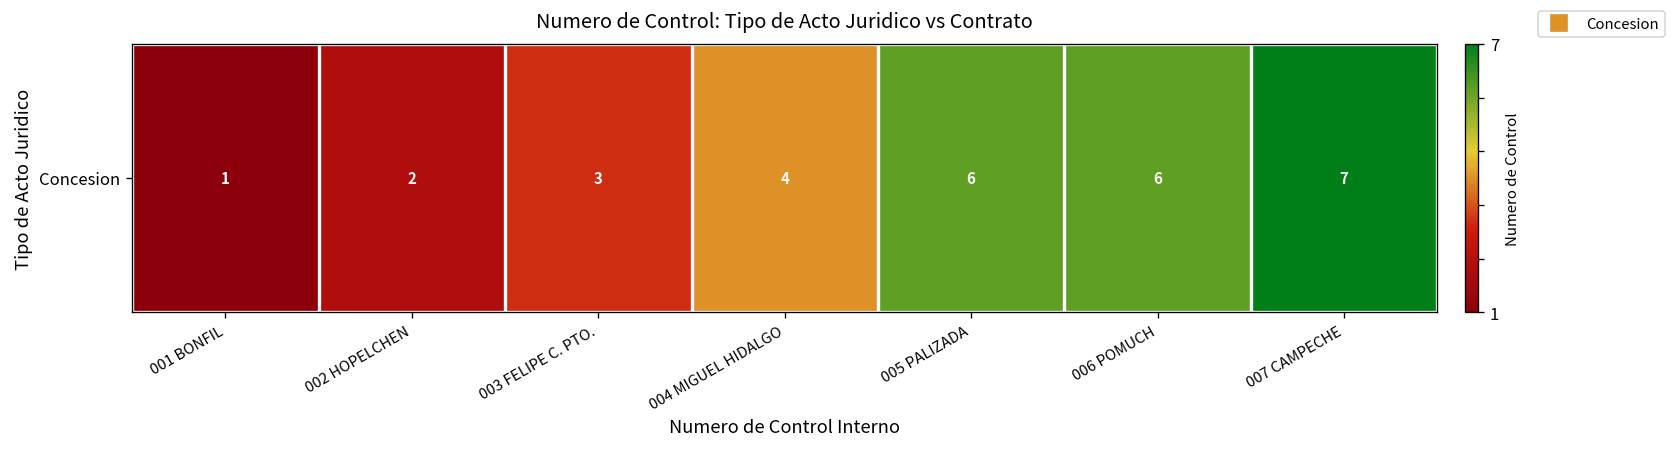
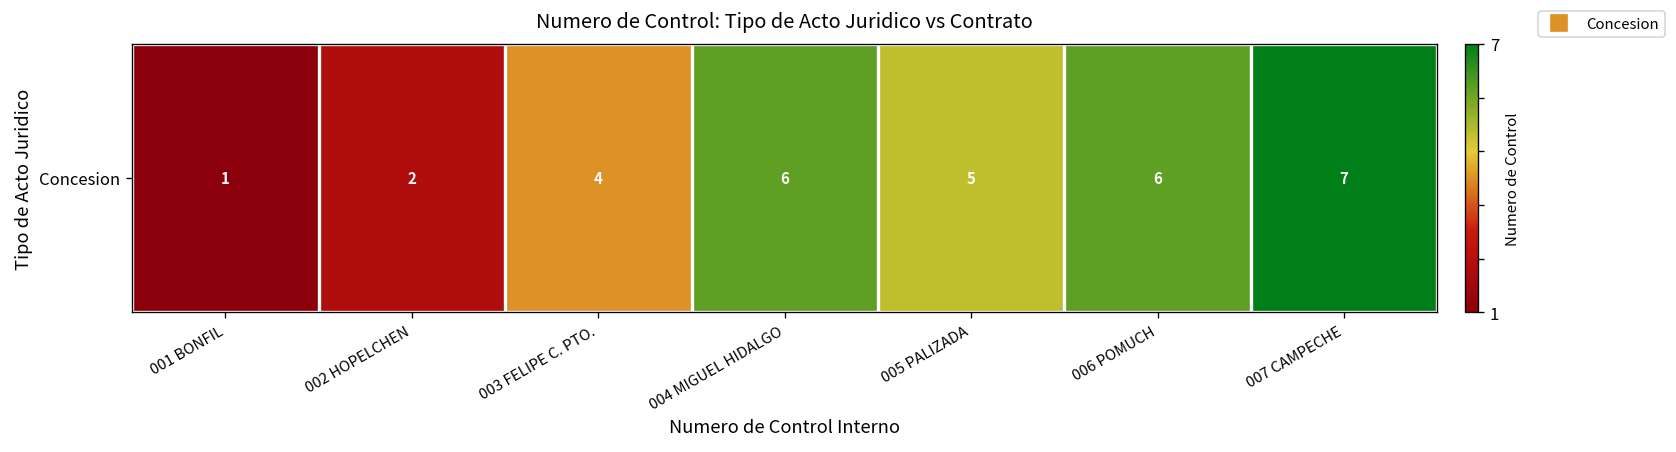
Concesion, 003 FELIPE C. PTO.: 3 -> 4
Concesion, 004 MIGUEL HIDALGO: 4 -> 6
Concesion, 005 PALIZADA: 6 -> 5
